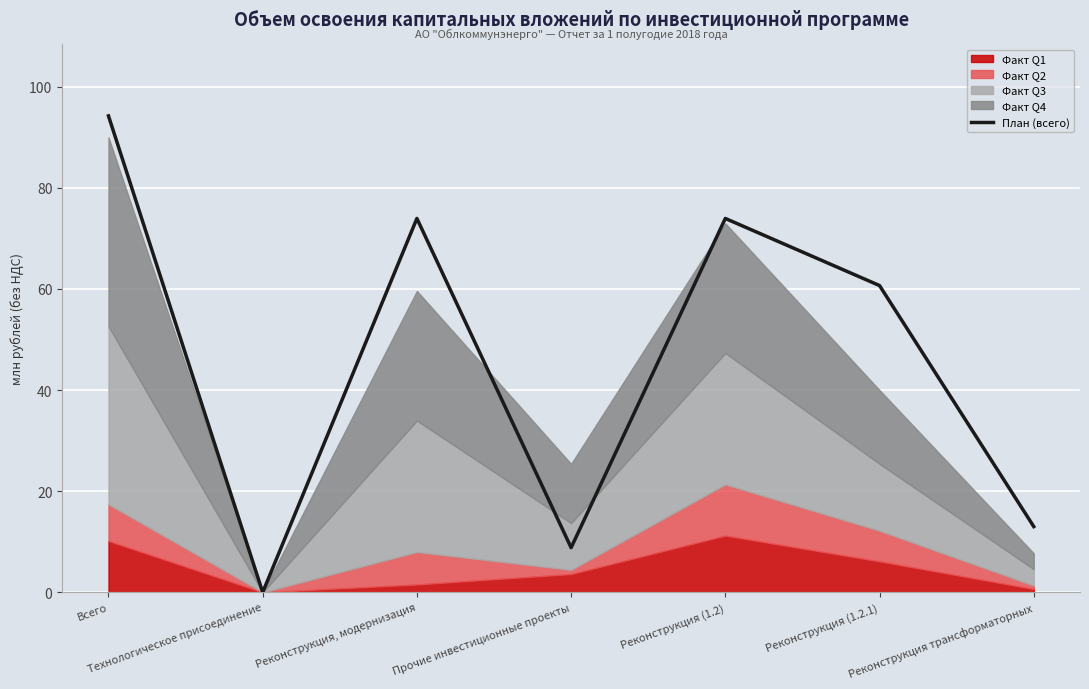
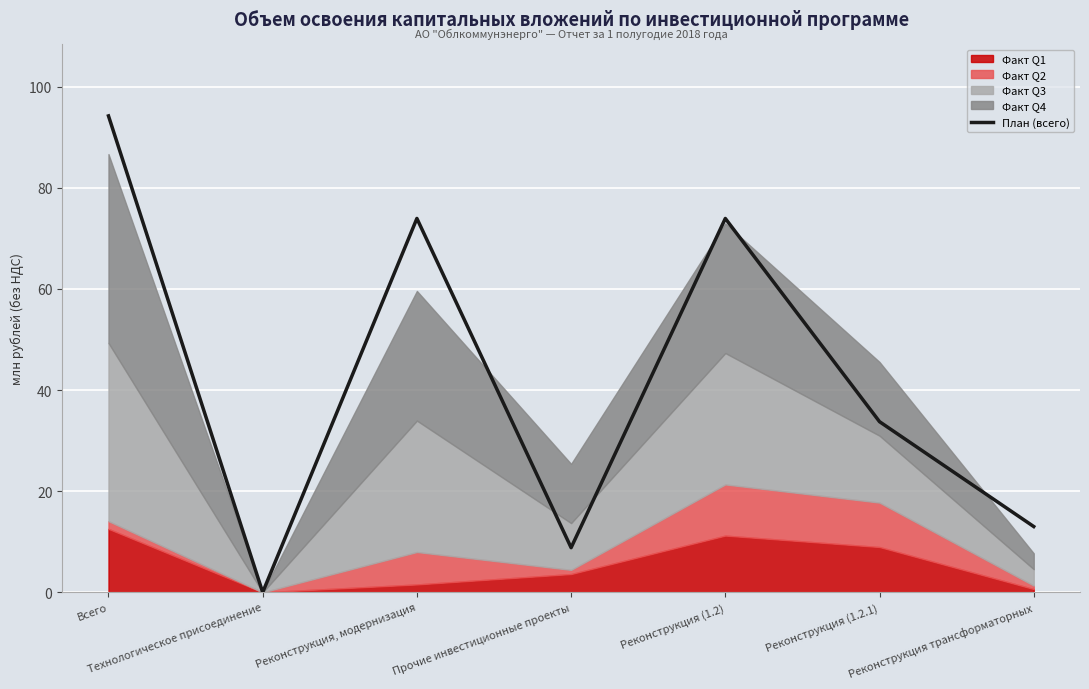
Факт Q1, Всего: 10 -> 13
Факт Q2, Всего: 7 -> 2
План (всего), Реконструкция (1.2.1): 61 -> 34
Факт Q1, Реконструкция (1.2.1): 6 -> 9
Факт Q2, Реконструкция (1.2.1): 6 -> 9
